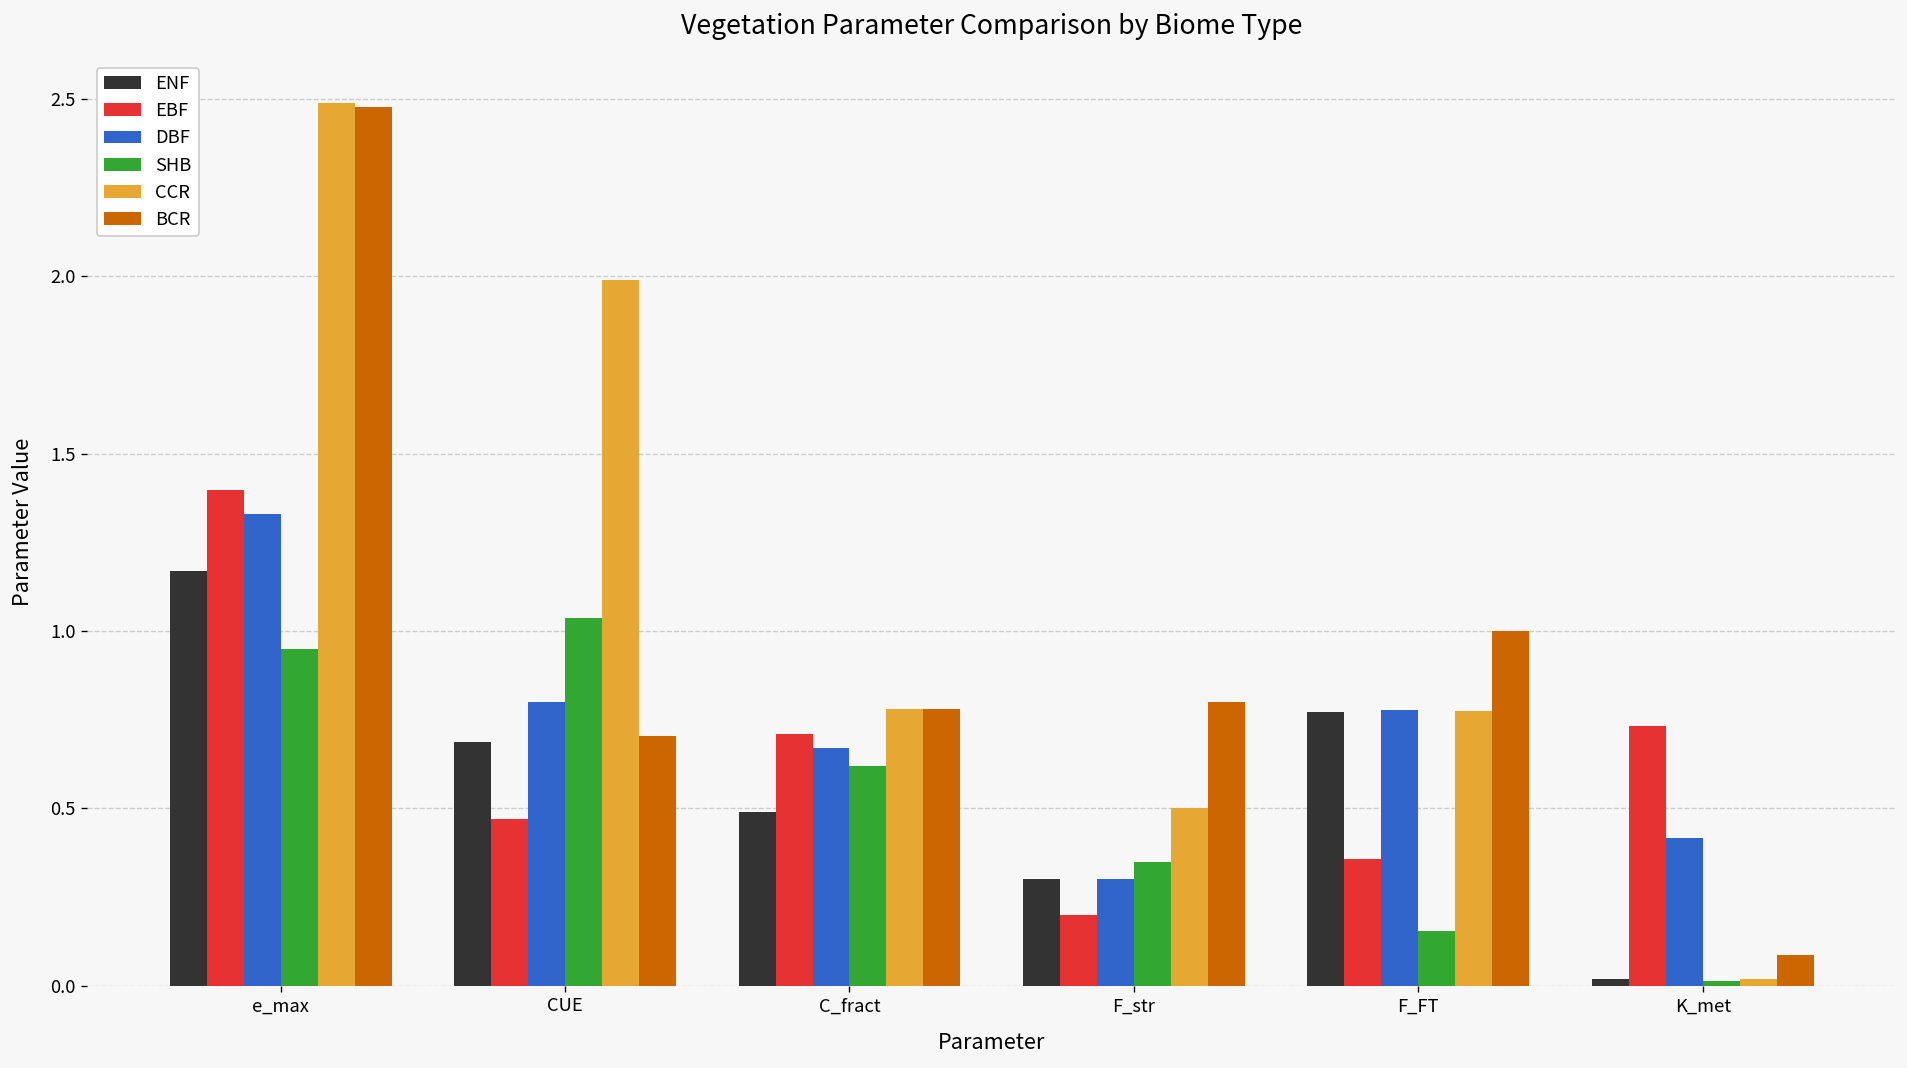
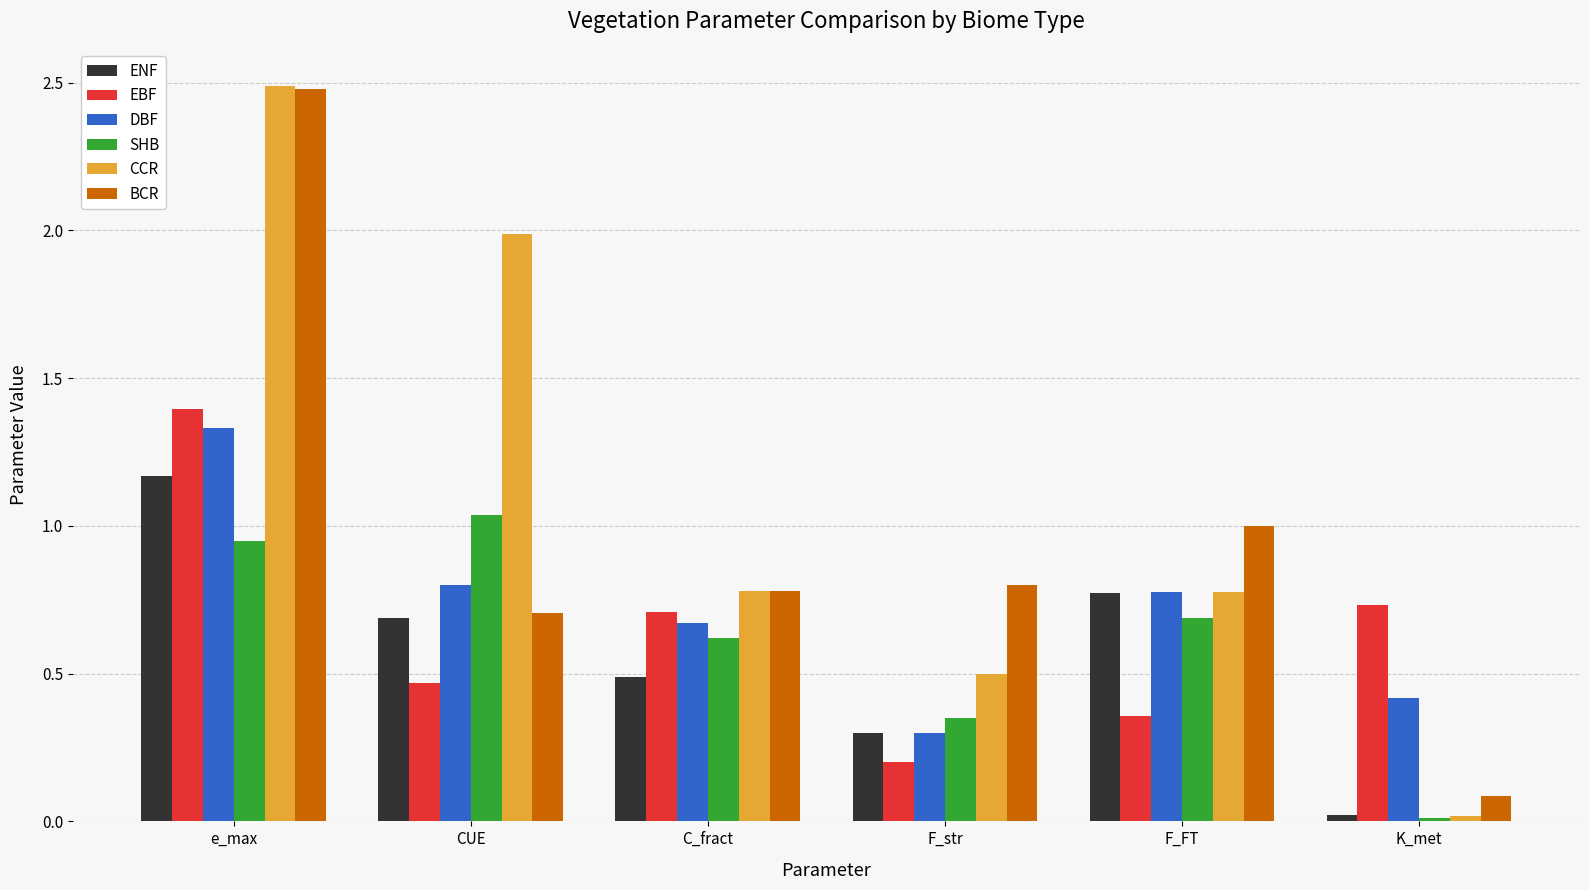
SHB, F_FT: 0.15 -> 0.69
